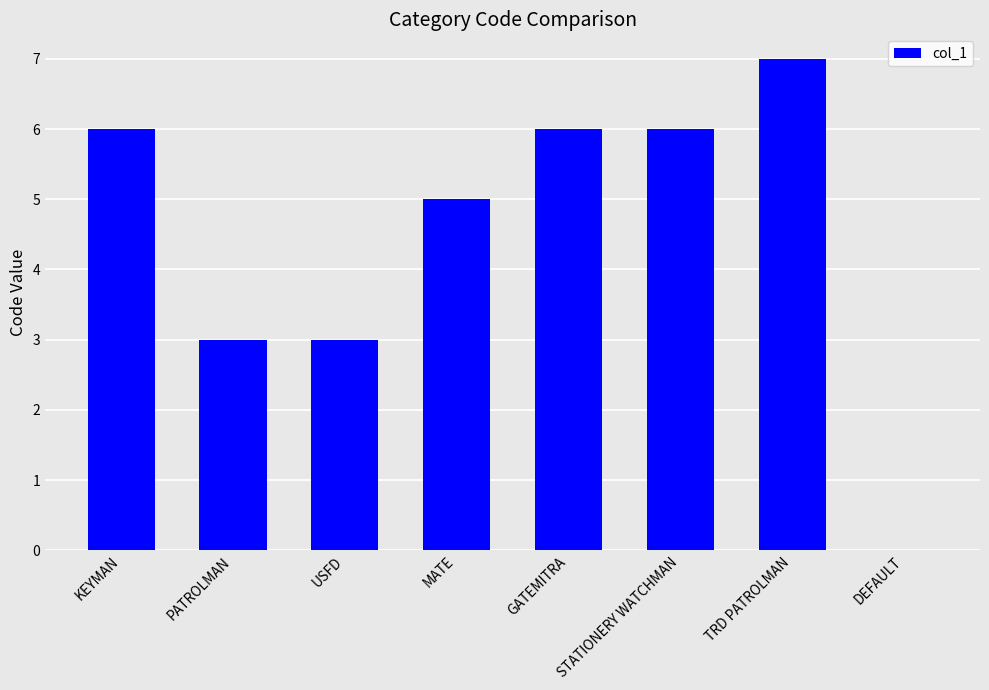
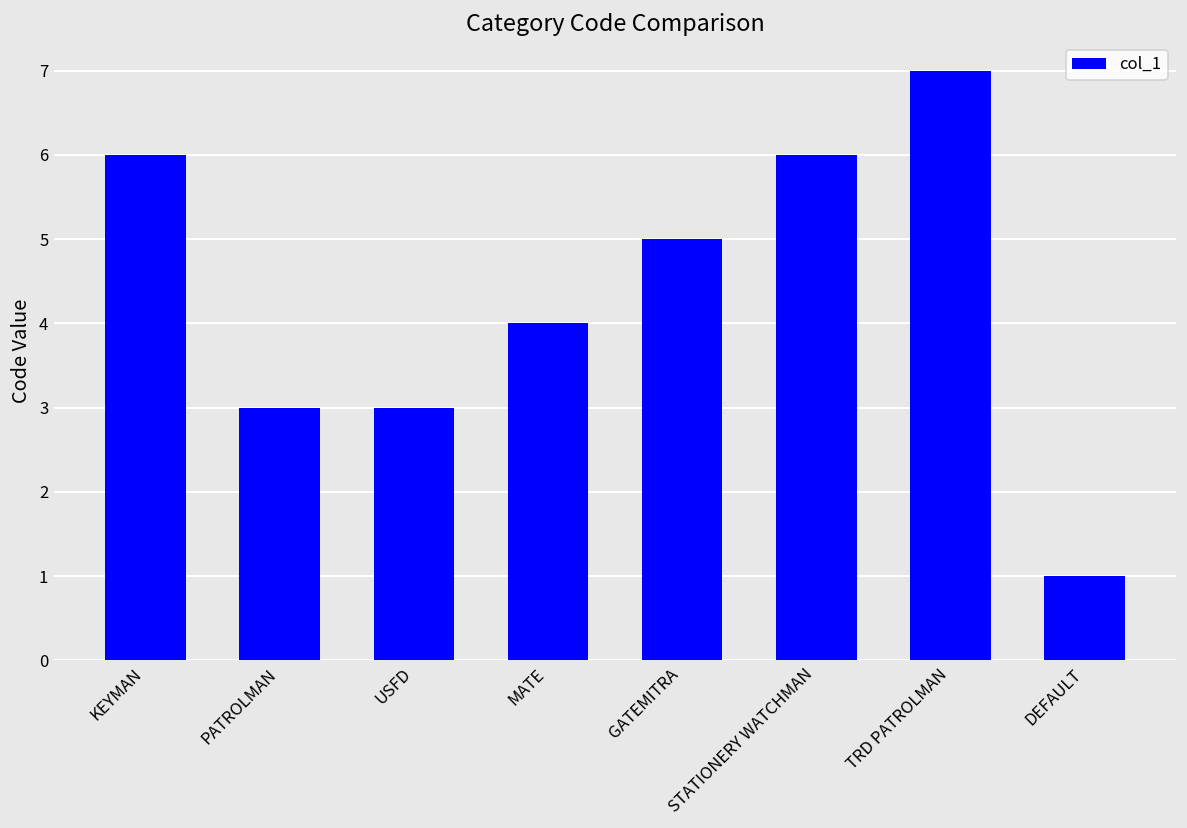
MATE: 5 -> 4
GATEMITRA: 6 -> 5
DEFAULT: 0 -> 1
